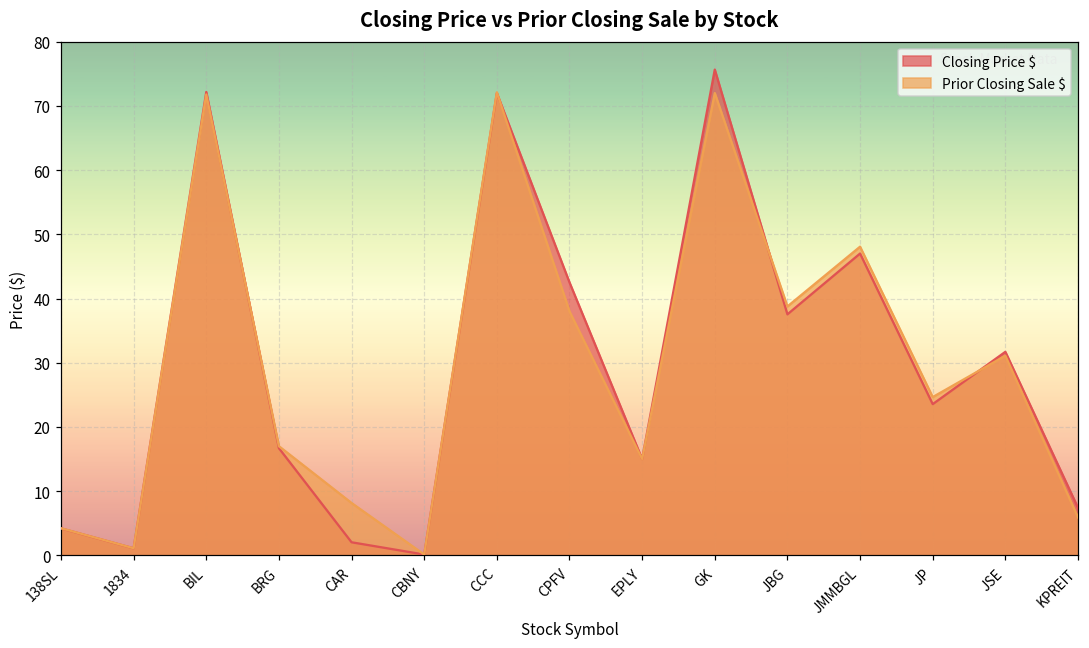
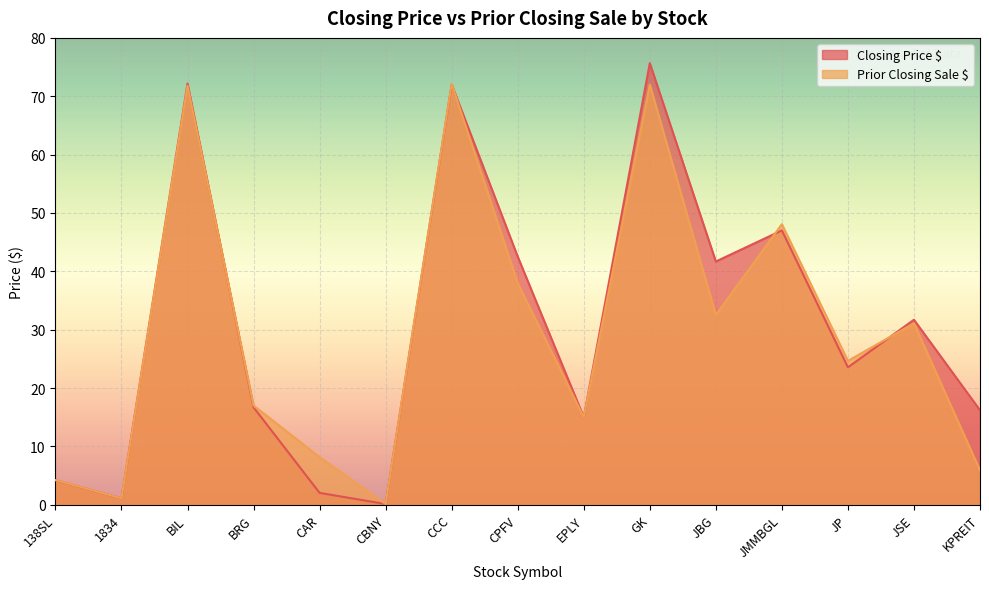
Closing Price $, JBG: 38 -> 42
Prior Closing Sale $, JBG: 39 -> 33
Closing Price $, KPREIT: 7 -> 16
